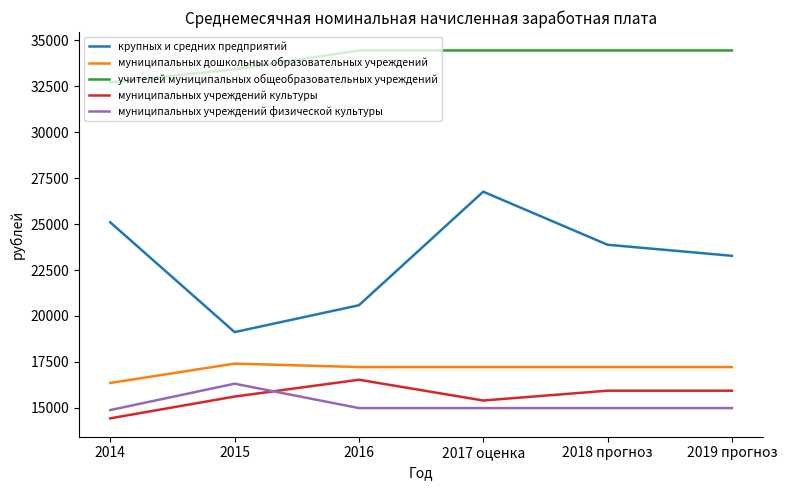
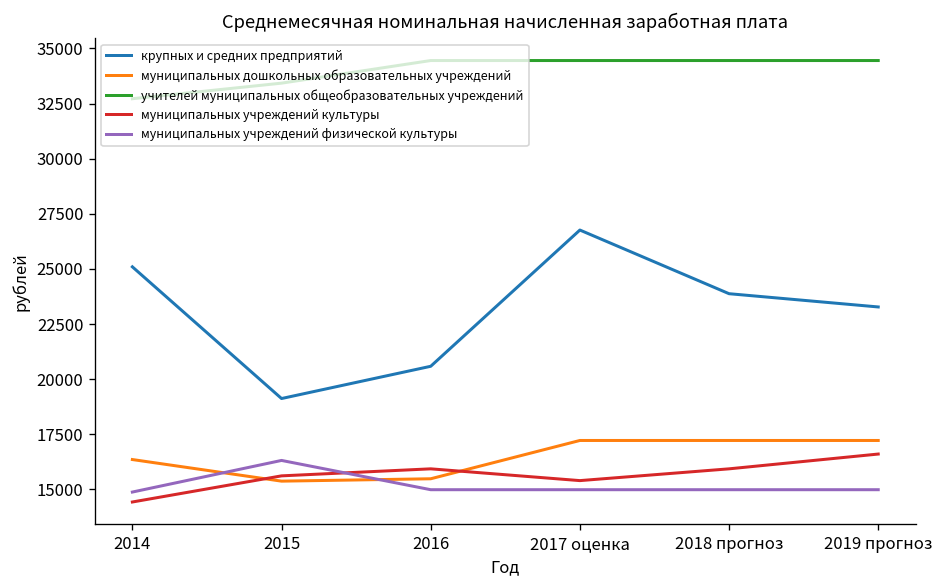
муниципальных дошкольных образовательных учреждений, 2015: 17400 -> 15400
муниципальных дошкольных образовательных учреждений, 2016: 17200 -> 15500
муниципальных учреждений культуры, 2016: 16500 -> 15900
муниципальных учреждений культуры, 2019 прогноз: 15900 -> 16600
